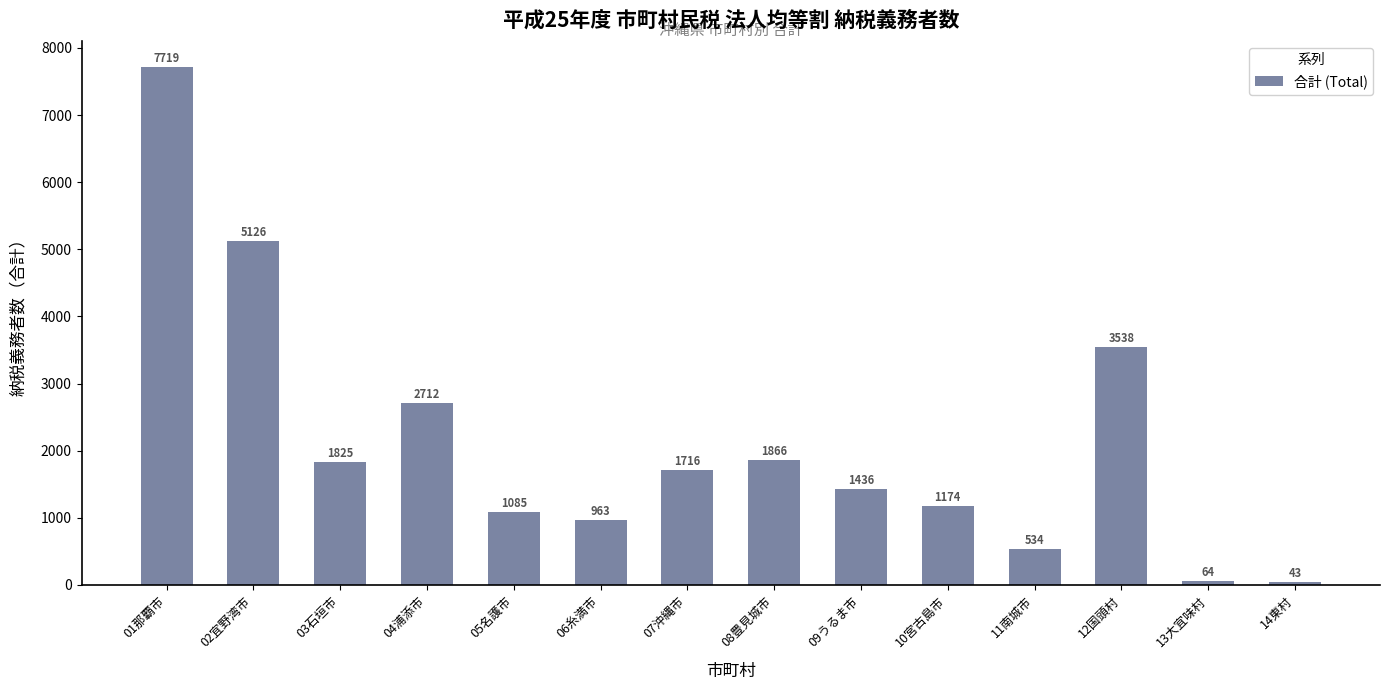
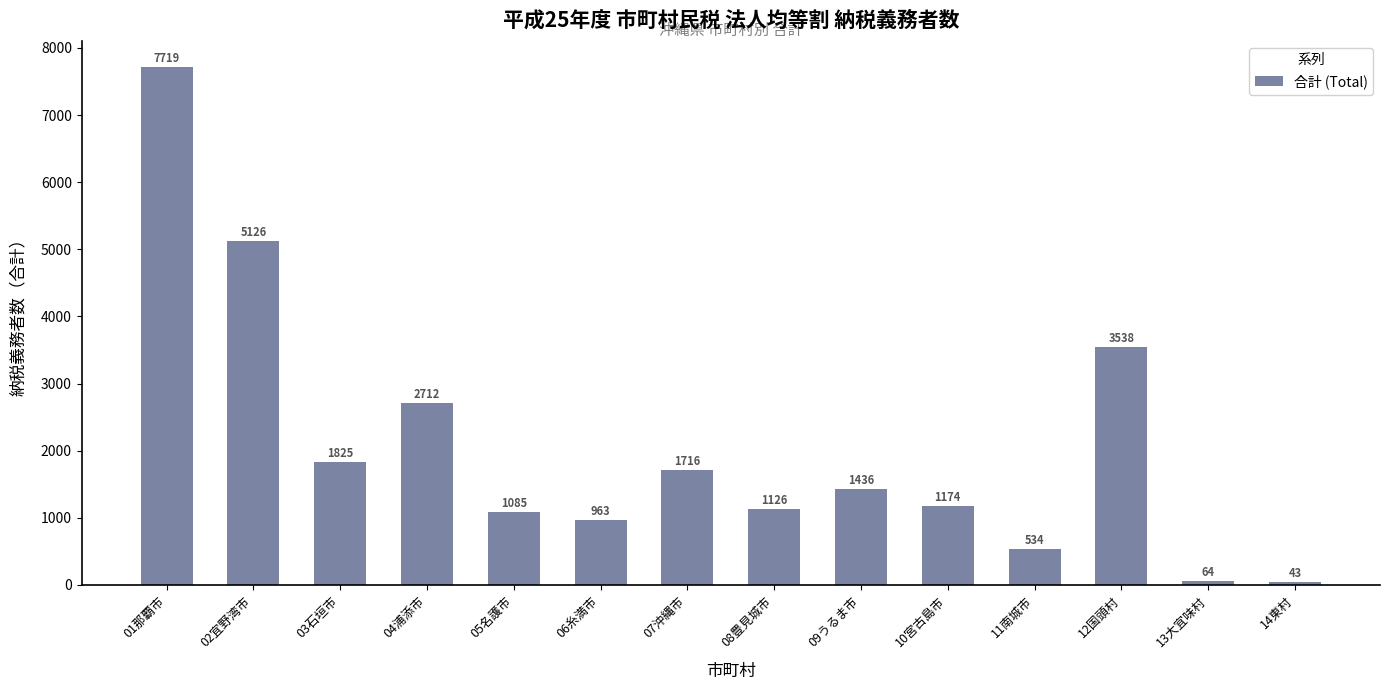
08豊見城市: 1866 -> 1126
